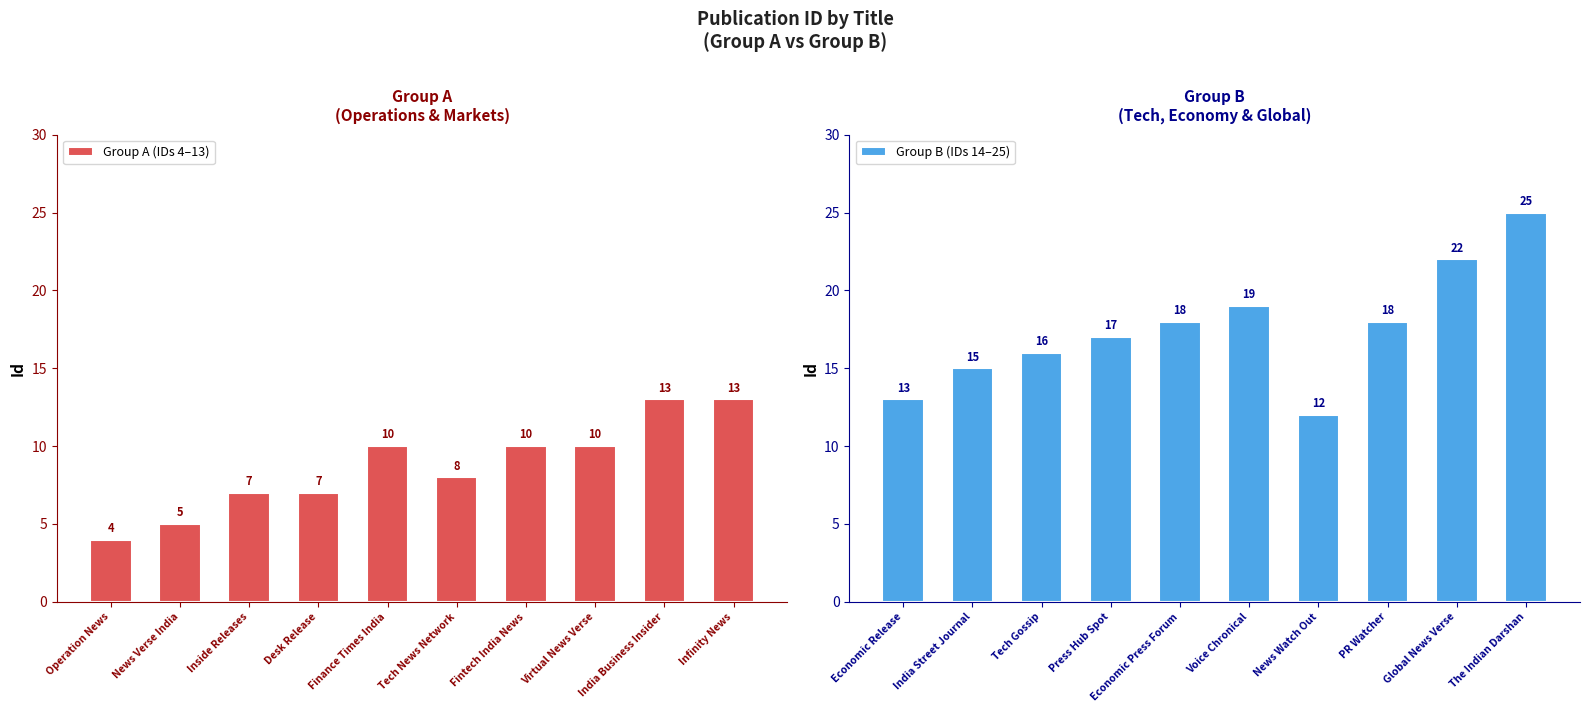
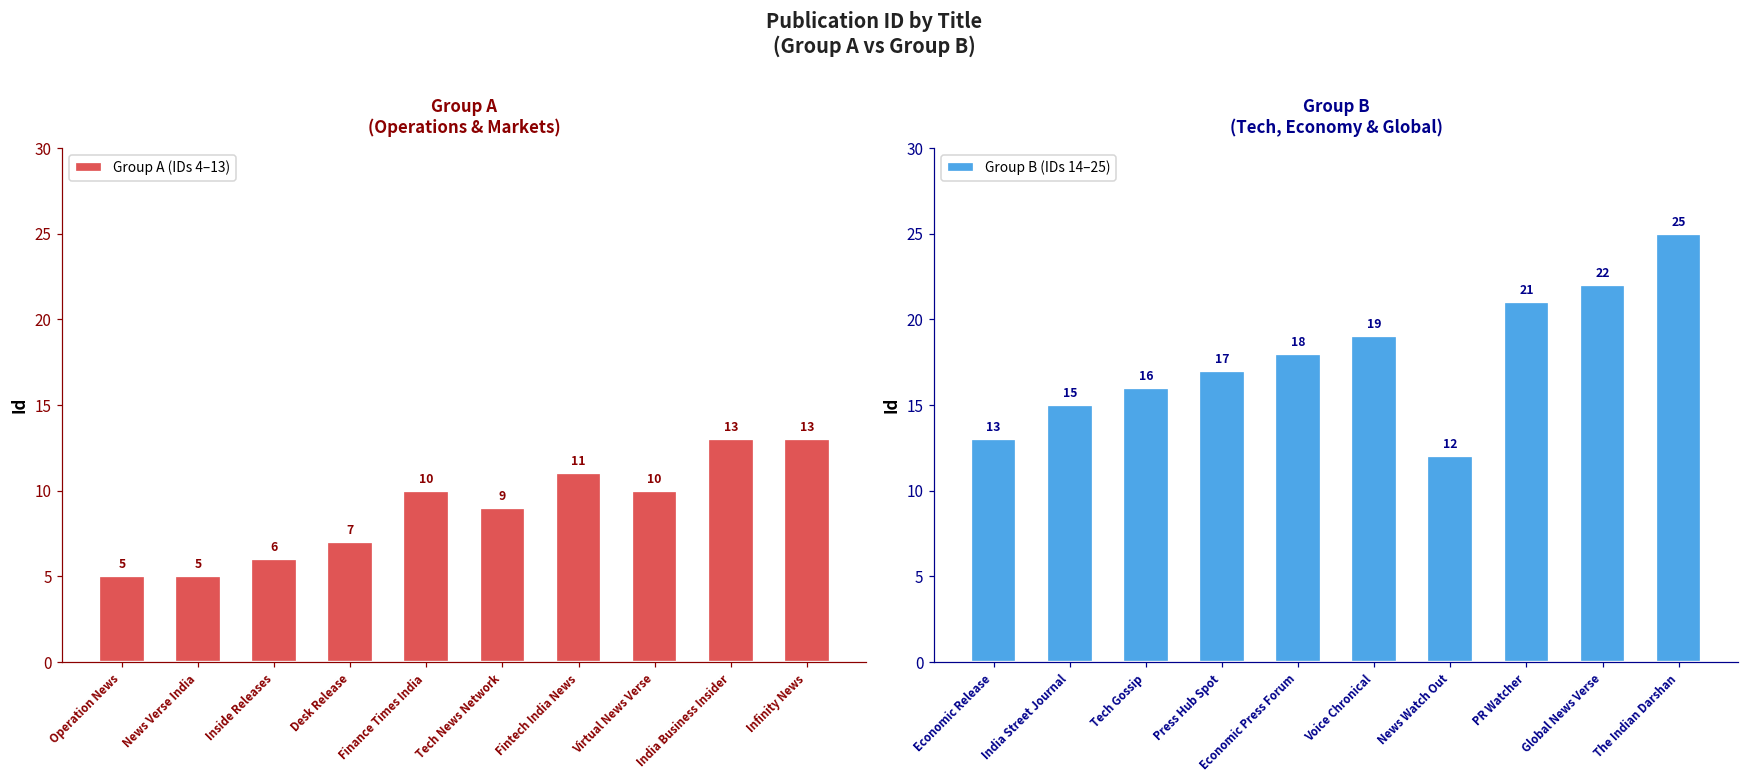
Group A (Operations & Markets), Operation News: 4 -> 5
Group A (Operations & Markets), Inside Releases: 7 -> 6
Group A (Operations & Markets), Tech News Network: 8 -> 9
Group A (Operations & Markets), Fintech India News: 10 -> 11
Group B (Tech, Economy & Global), PR Watcher: 18 -> 21
